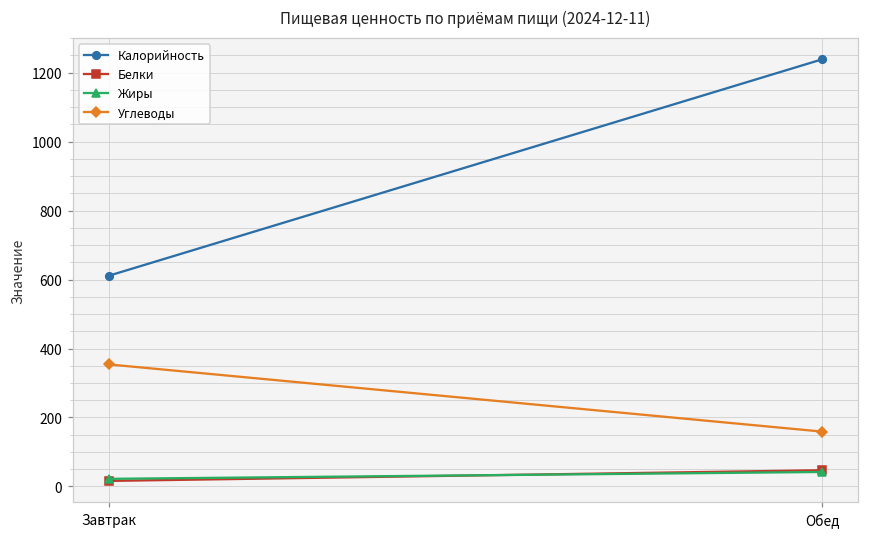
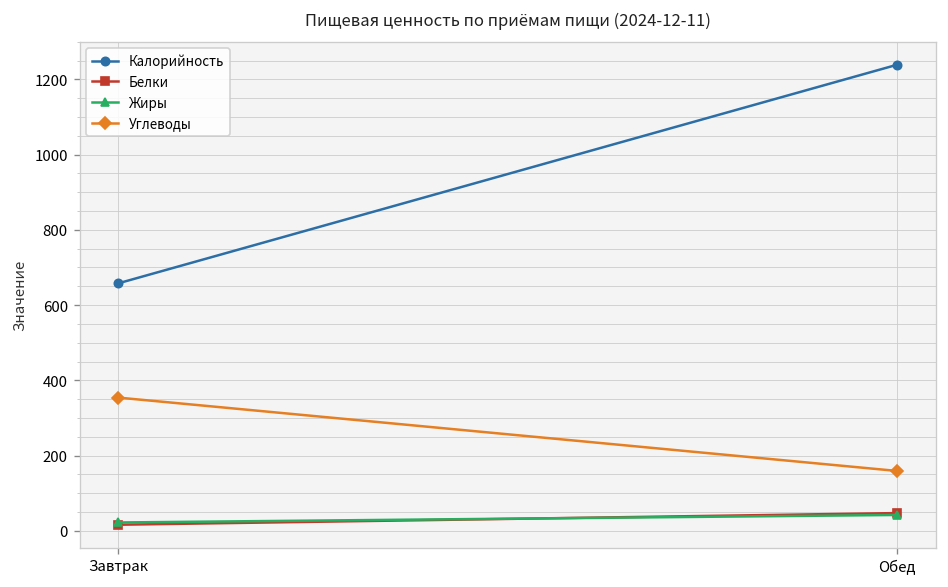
Калорийность, Завтрак: 610 -> 660
